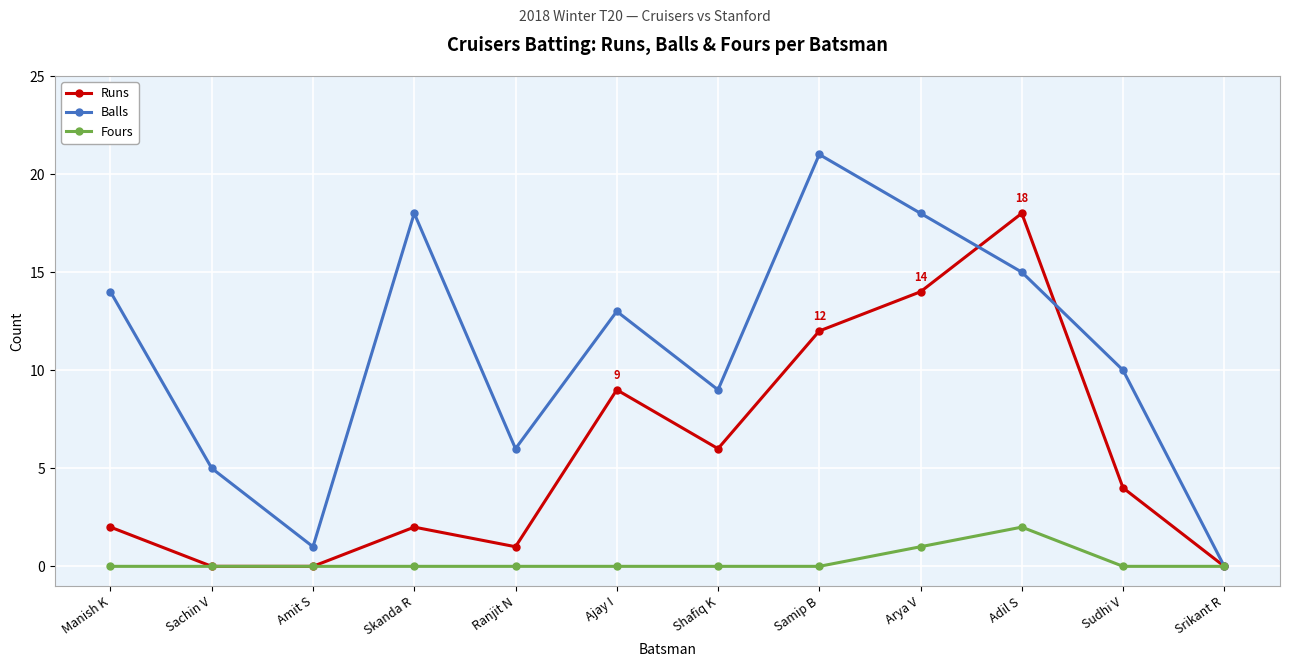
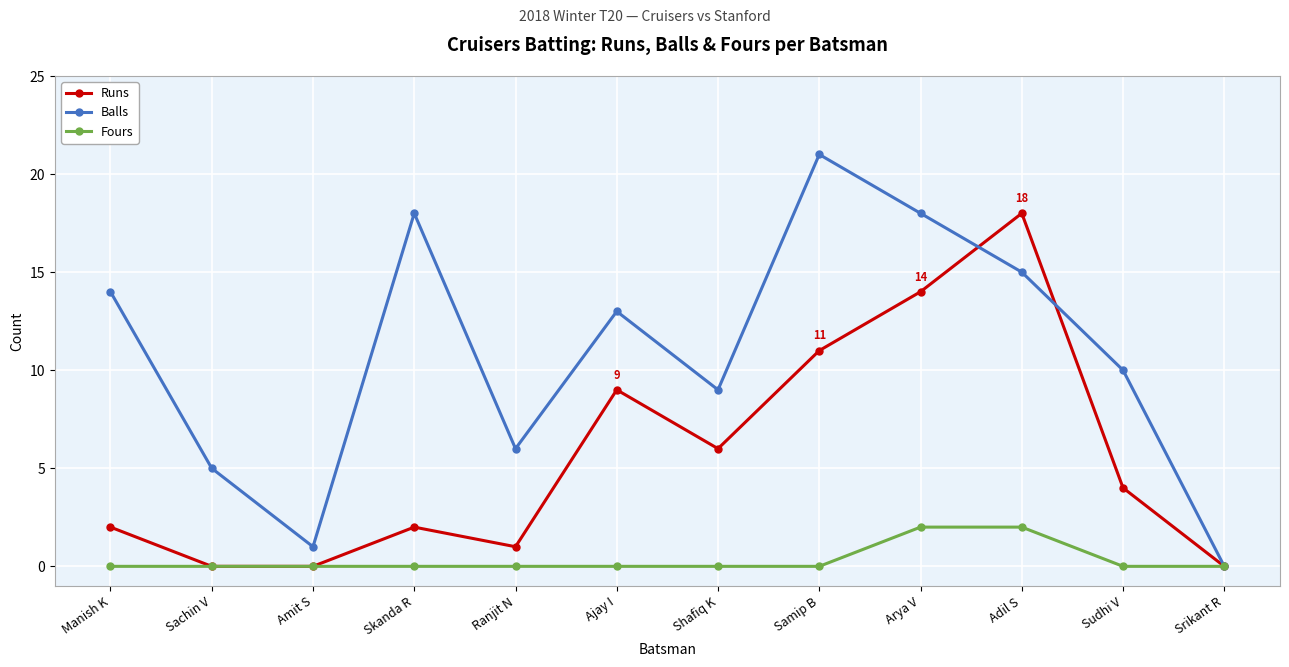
Runs, Samip B: 12 -> 11
Fours, Arya V: 1 -> 2
